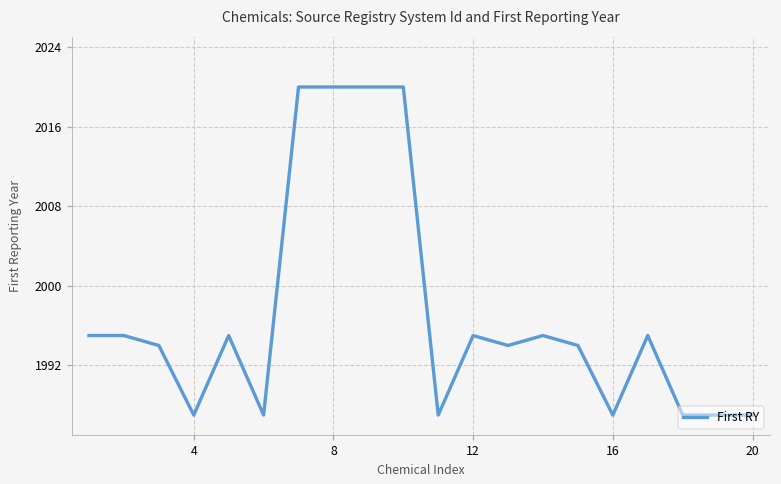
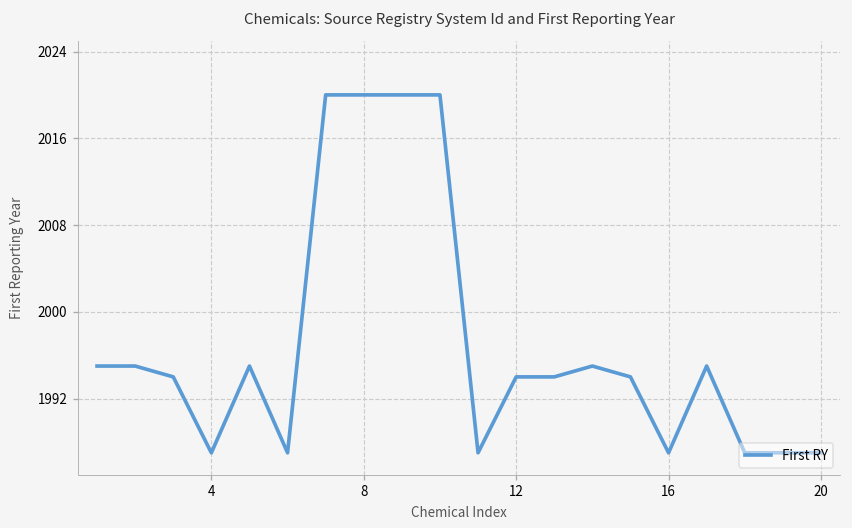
12: 1995 -> 1994
